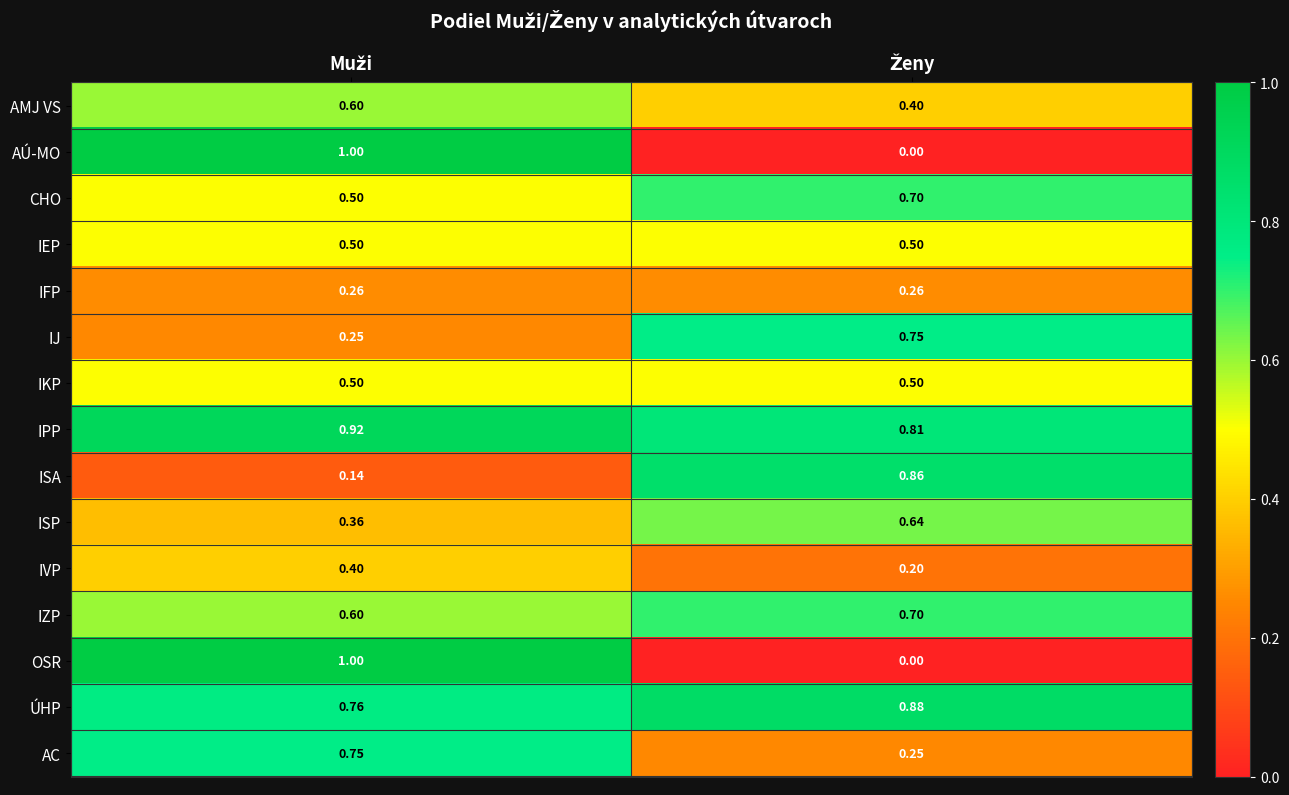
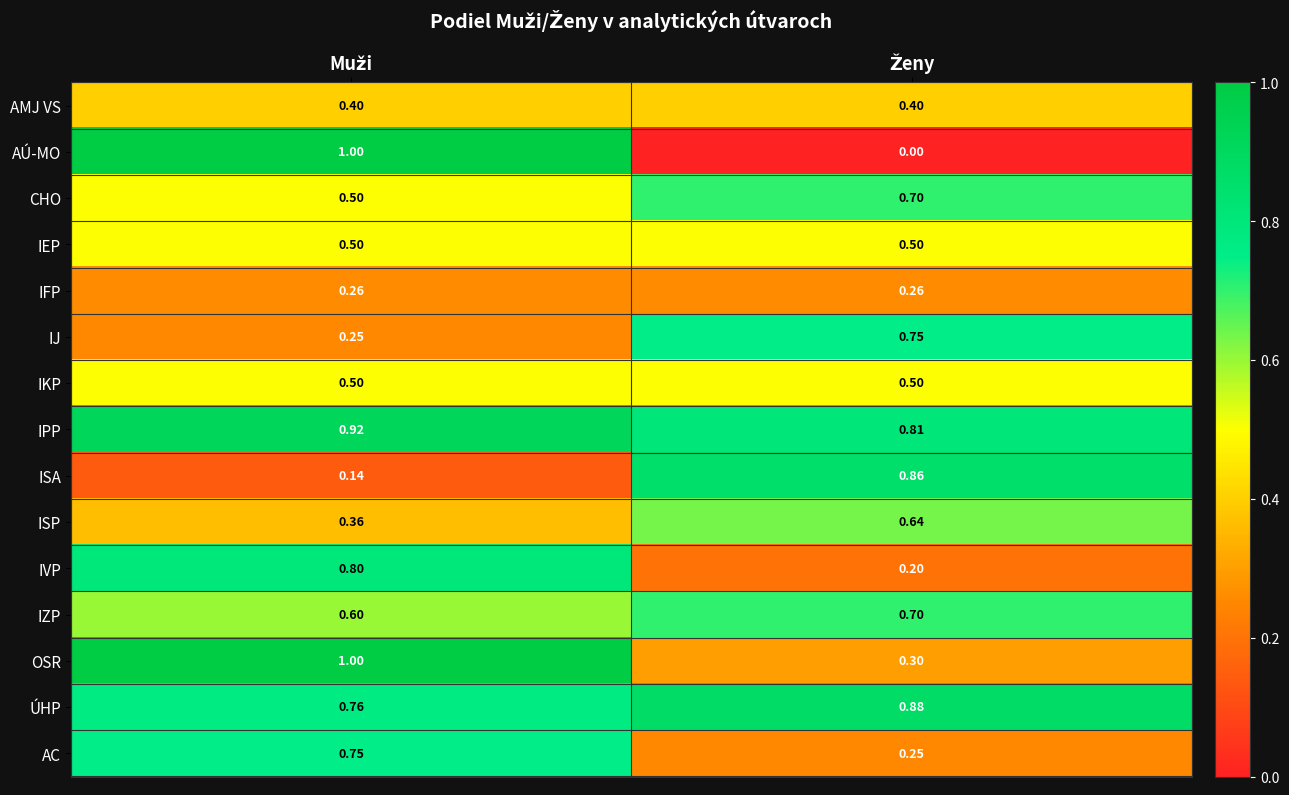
AMJ VS, Muži: 0.60 -> 0.40
IVP, Muži: 0.40 -> 0.80
OSR, Ženy: 0.00 -> 0.30
